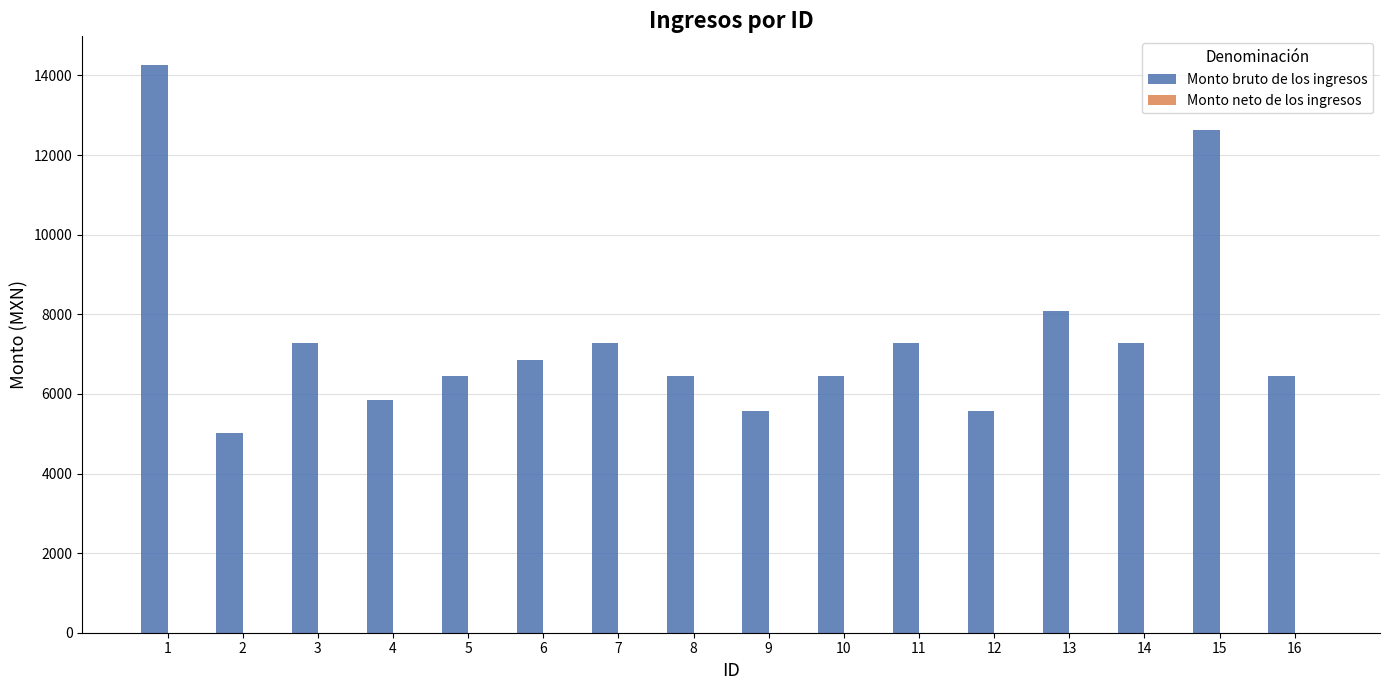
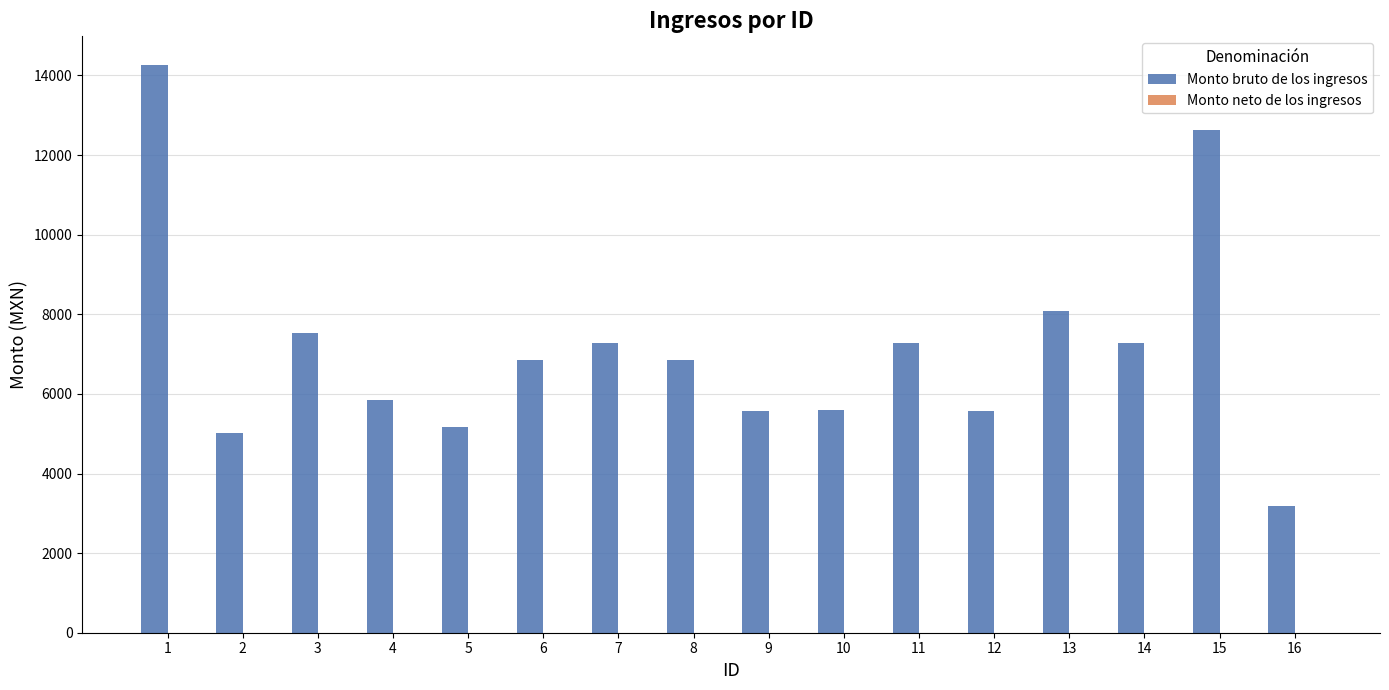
Monto bruto de los ingresos, 3: 7300 -> 7500
Monto bruto de los ingresos, 5: 6500 -> 5200
Monto bruto de los ingresos, 8: 6500 -> 6800
Monto bruto de los ingresos, 10: 6500 -> 5600
Monto bruto de los ingresos, 16: 6500 -> 3200
